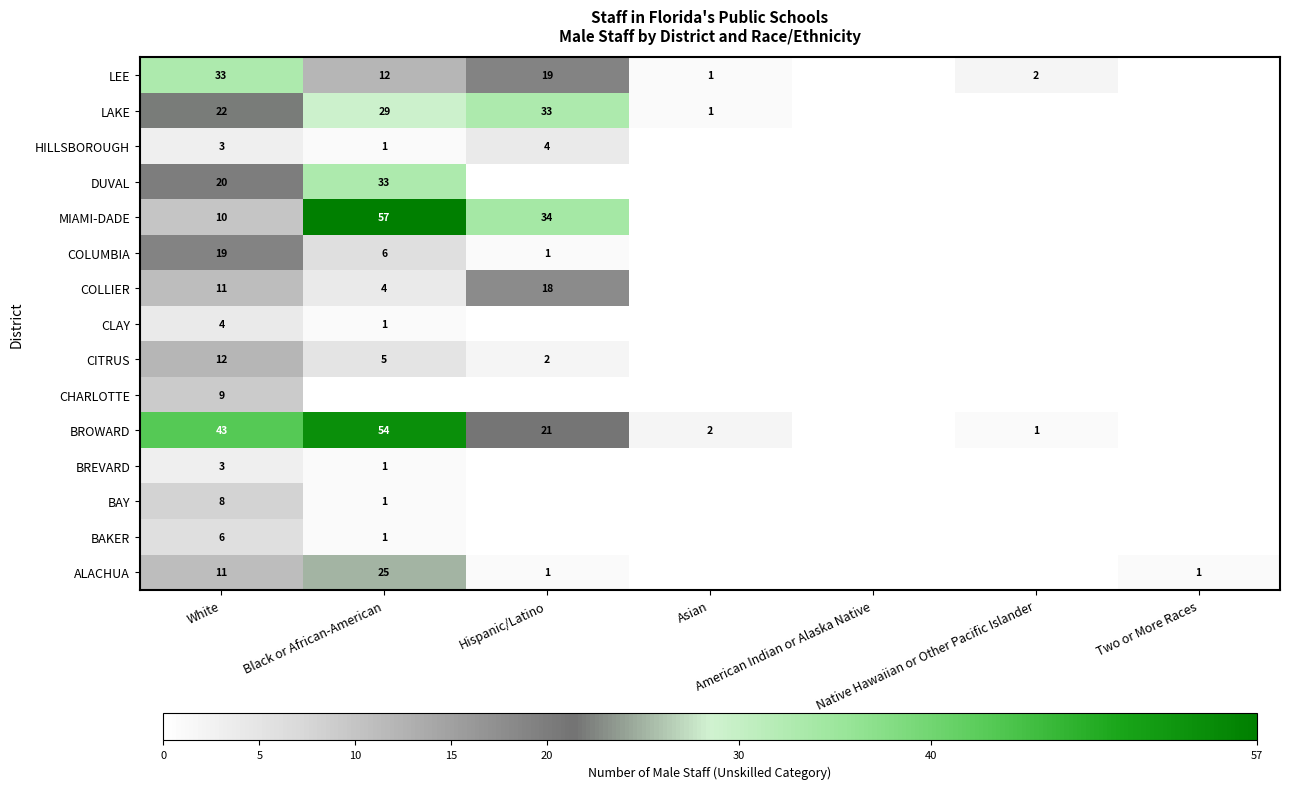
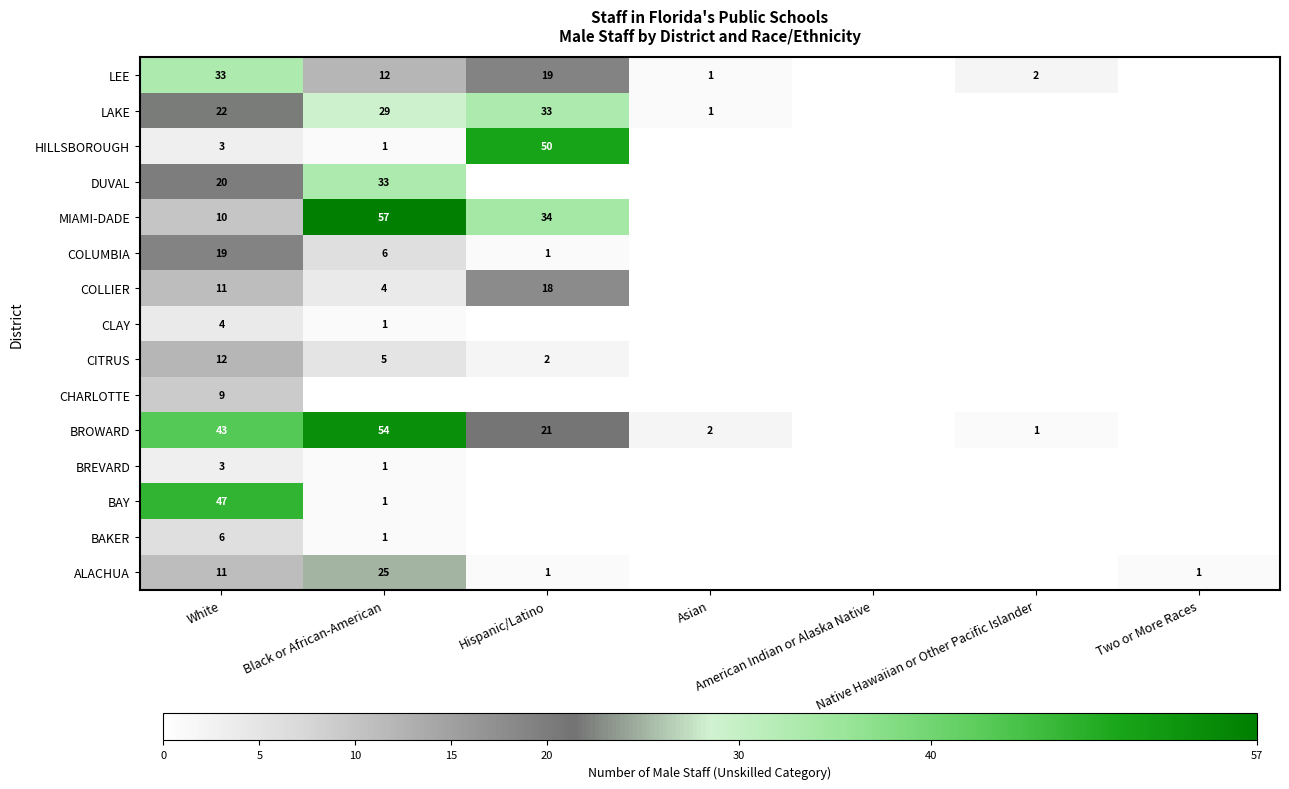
HILLSBOROUGH, Hispanic/Latino: 4 -> 50
BAY, White: 8 -> 47
